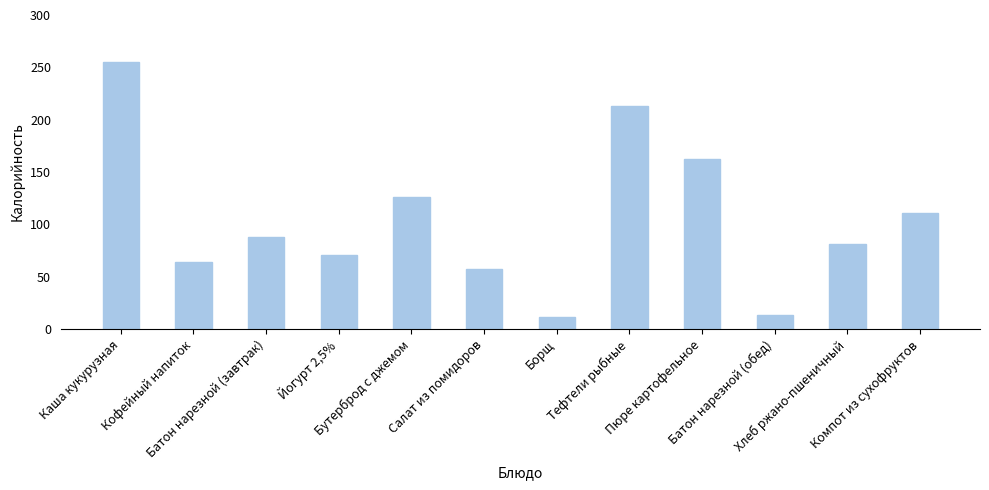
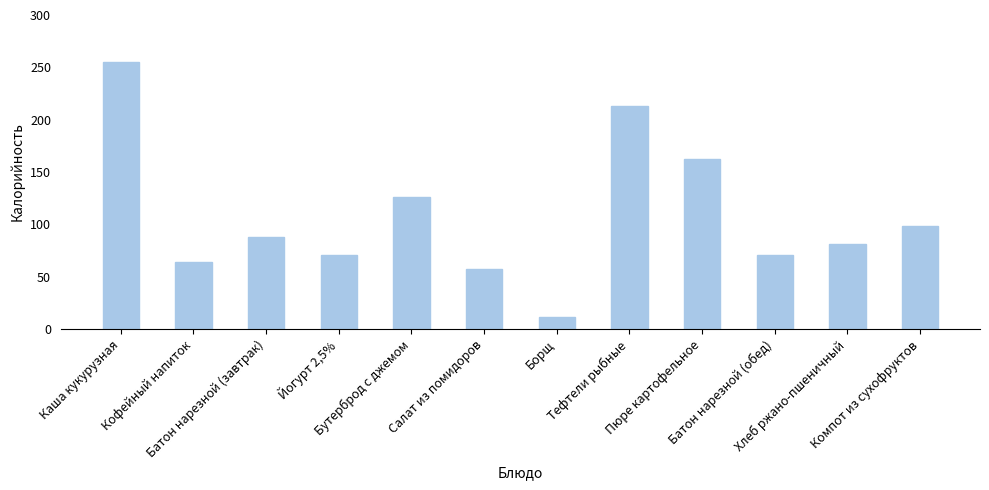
Батон нарезной (обед): 14 -> 70
Компот из сухофруктов: 110 -> 98
